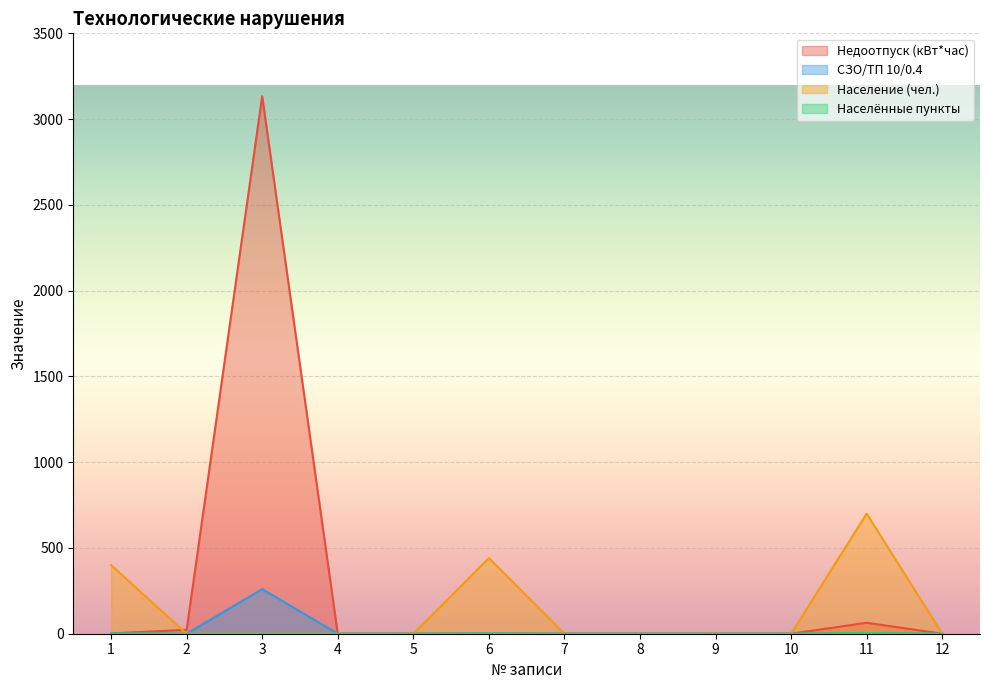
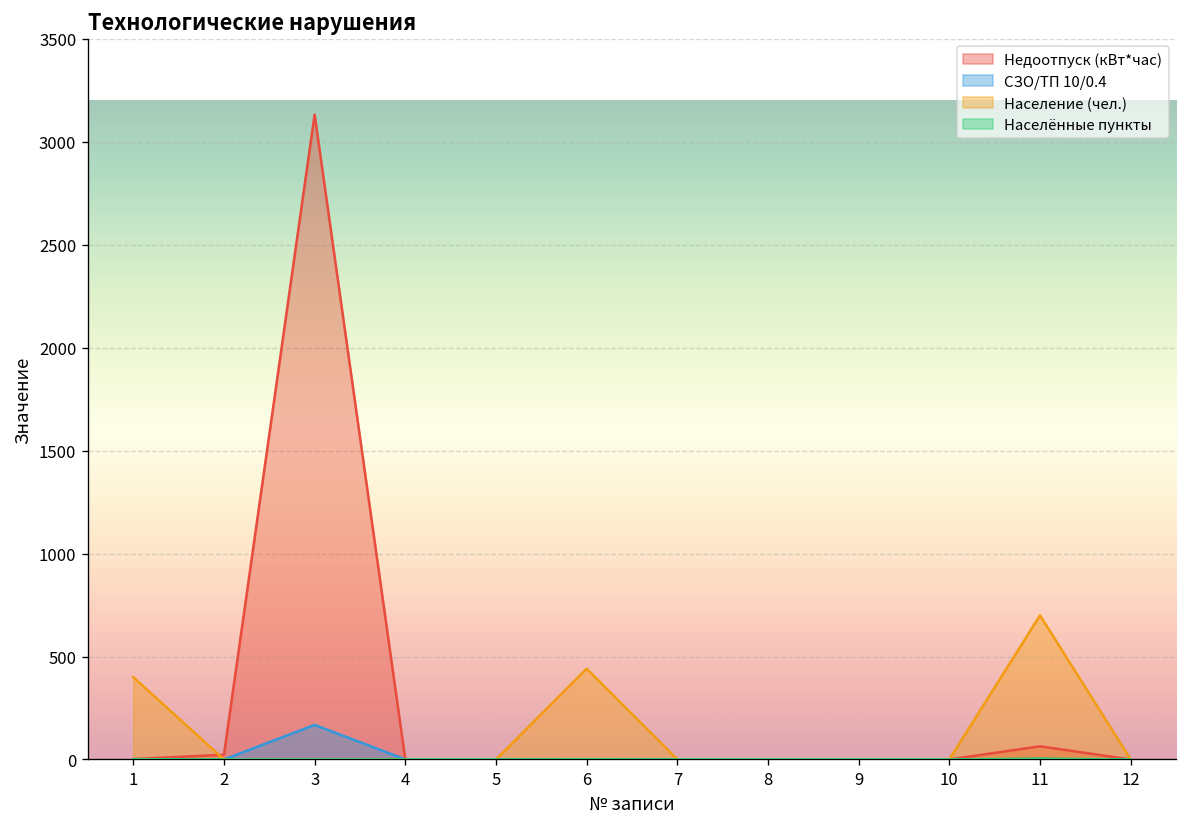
СЗО/ТП 10/0.4, 3: 260 -> 170
